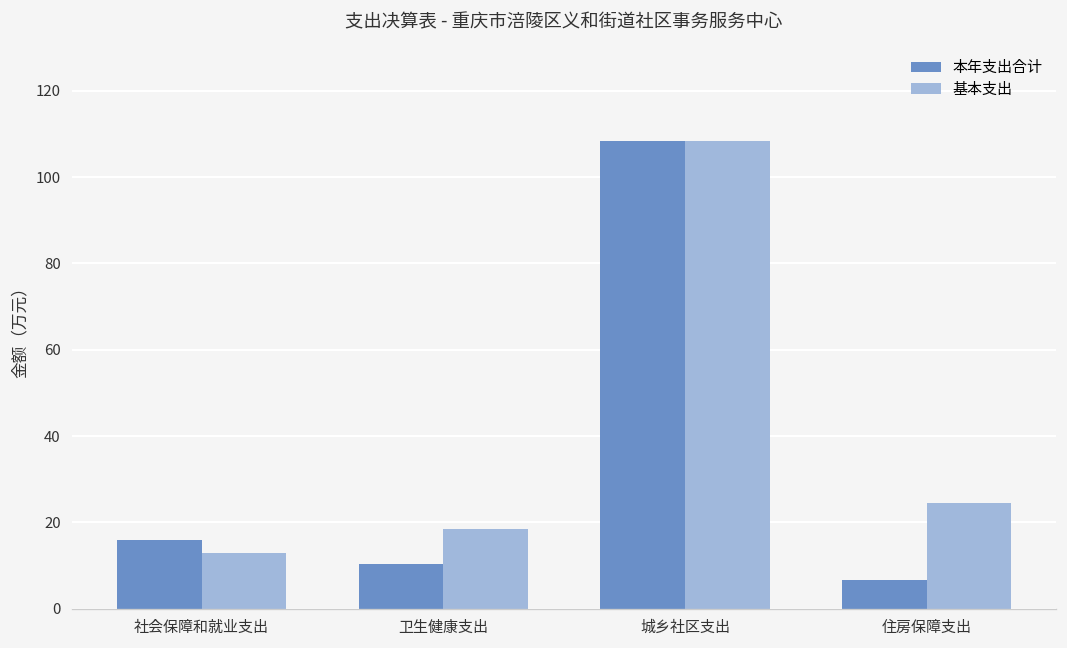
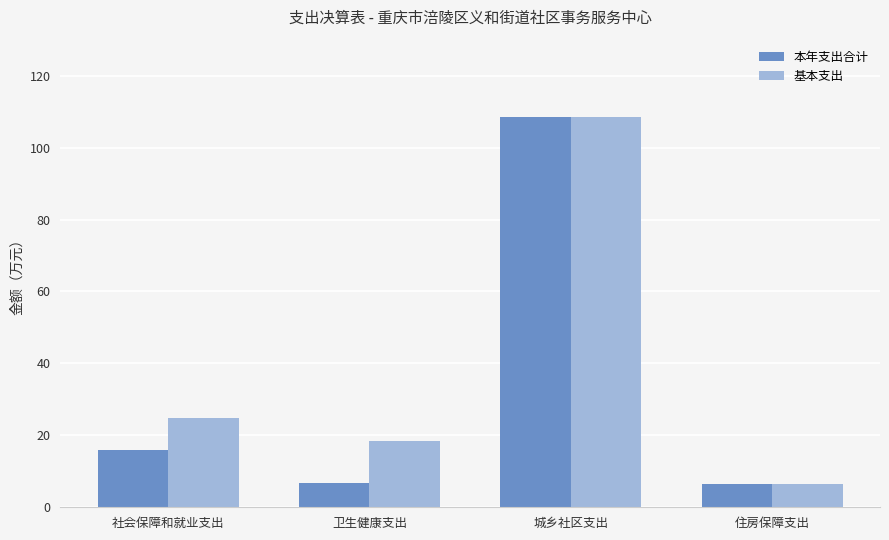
基本支出, 社会保障和就业支出: 13 -> 25
本年支出合计, 卫生健康支出: 10 -> 7
基本支出, 住房保障支出: 24 -> 7
